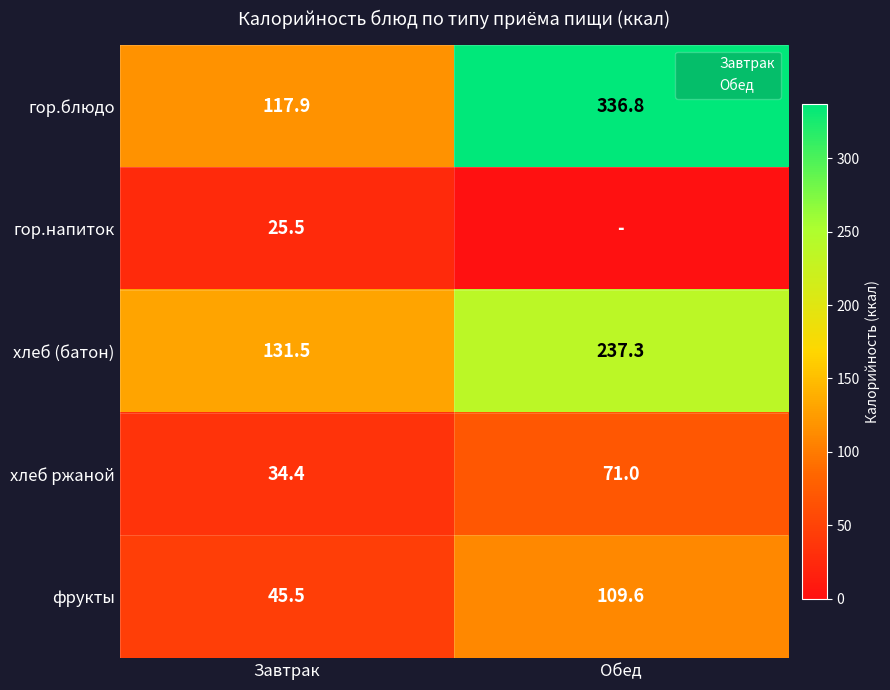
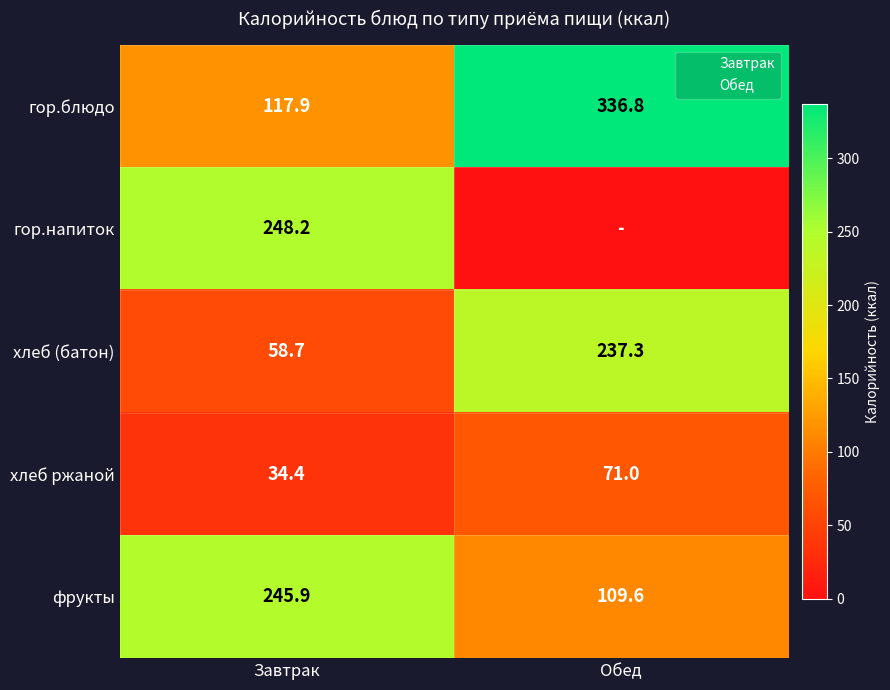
гор.напиток, Завтрак: 25.5 -> 248.2
хлеб (батон), Завтрак: 131.5 -> 58.7
фрукты, Завтрак: 45.5 -> 245.9
